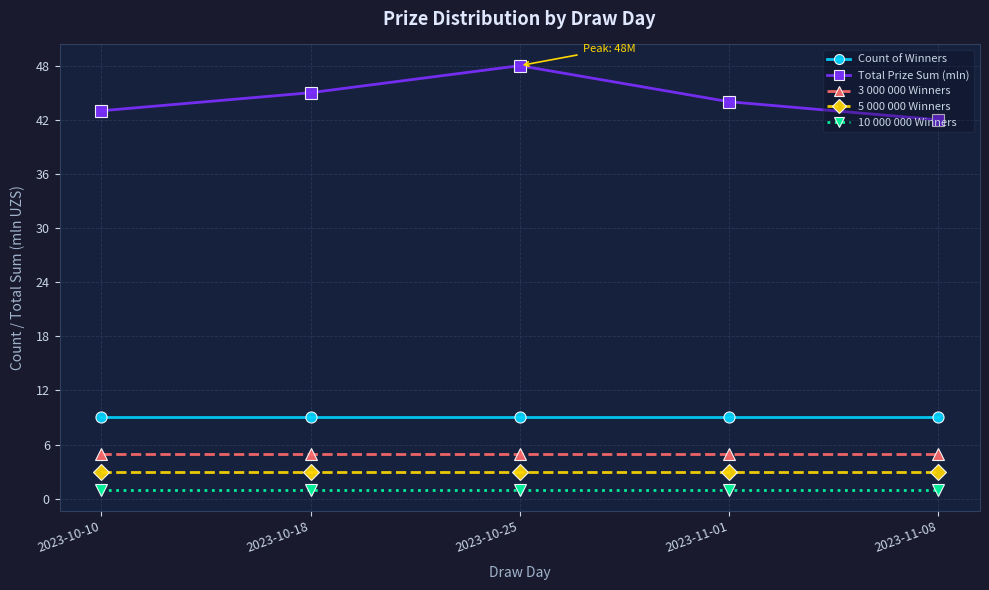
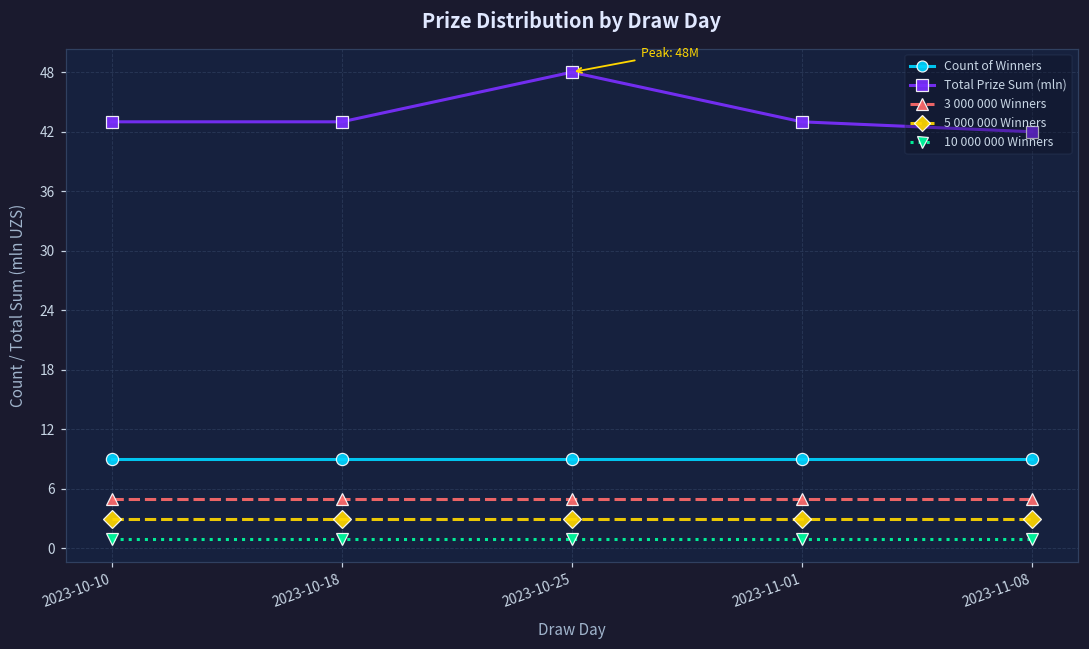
Total Prize Sum (mln), 2023-10-18: 45 -> 43
Total Prize Sum (mln), 2023-11-01: 44 -> 43
